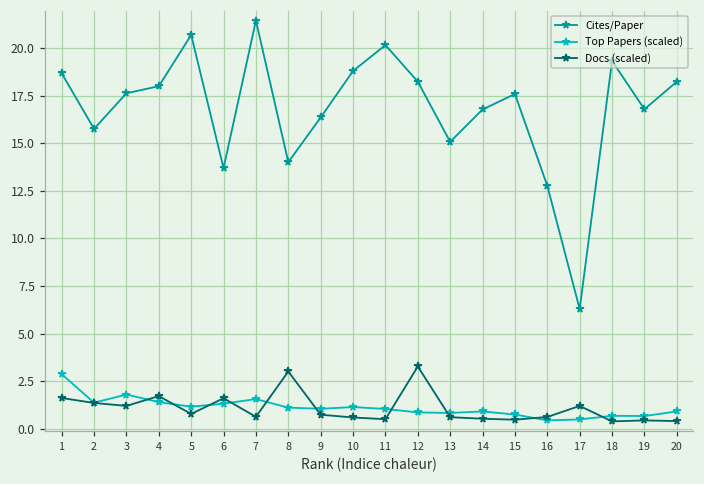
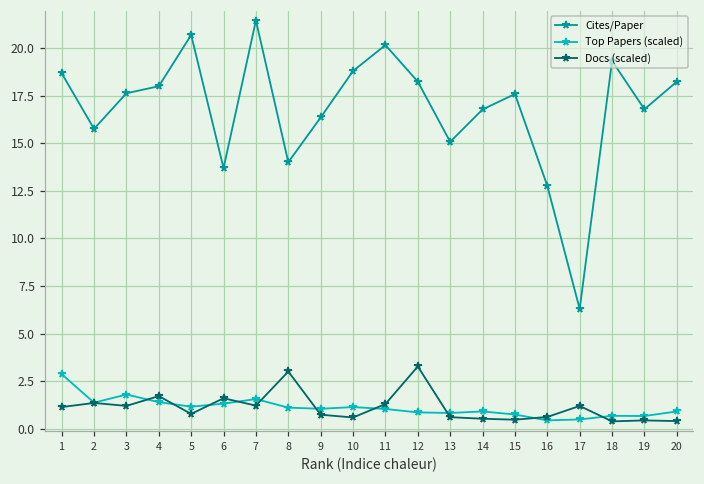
Docs (scaled), 1: 1.6 -> 1.1
Docs (scaled), 7: 0.6 -> 1.2
Docs (scaled), 11: 0.5 -> 1.3
